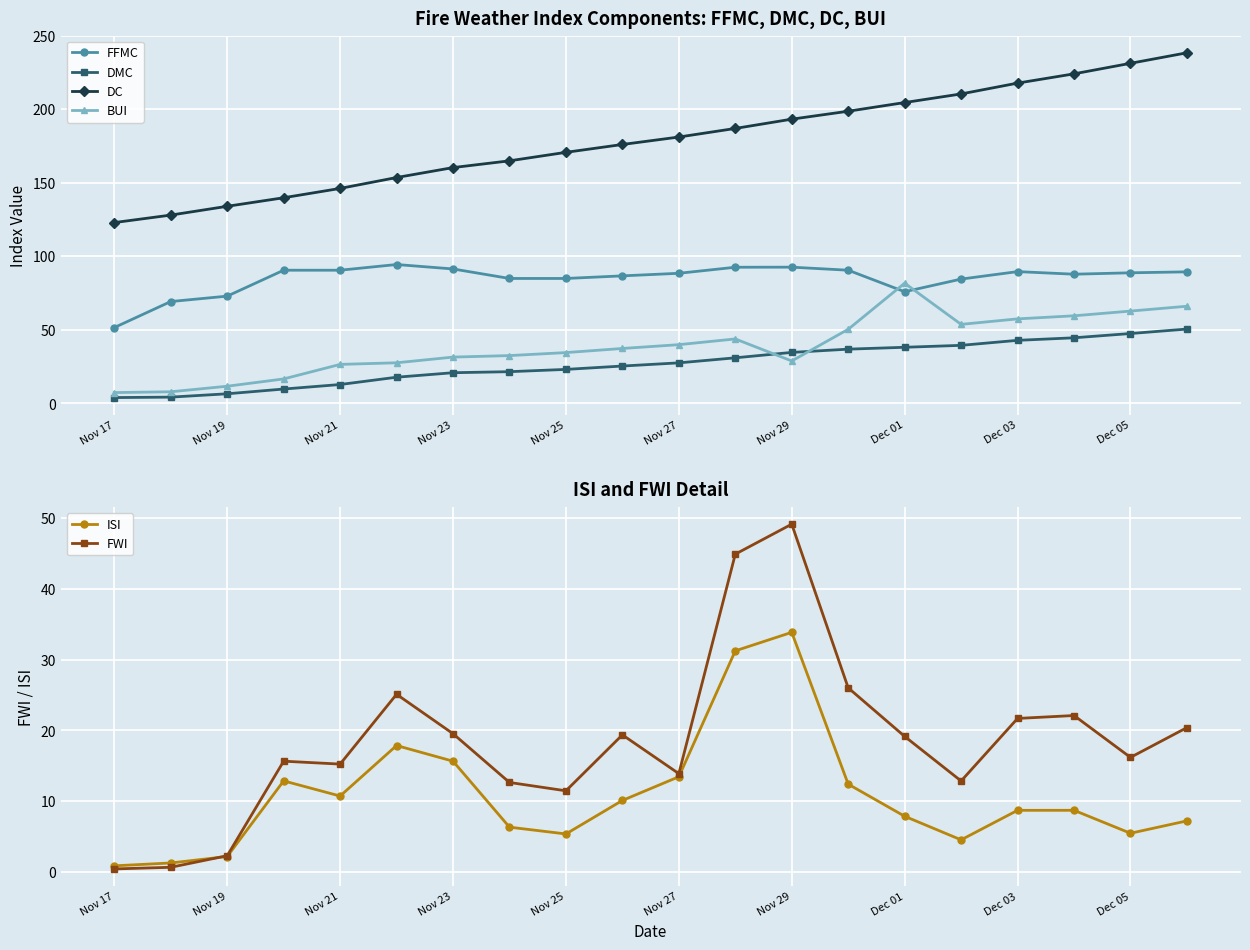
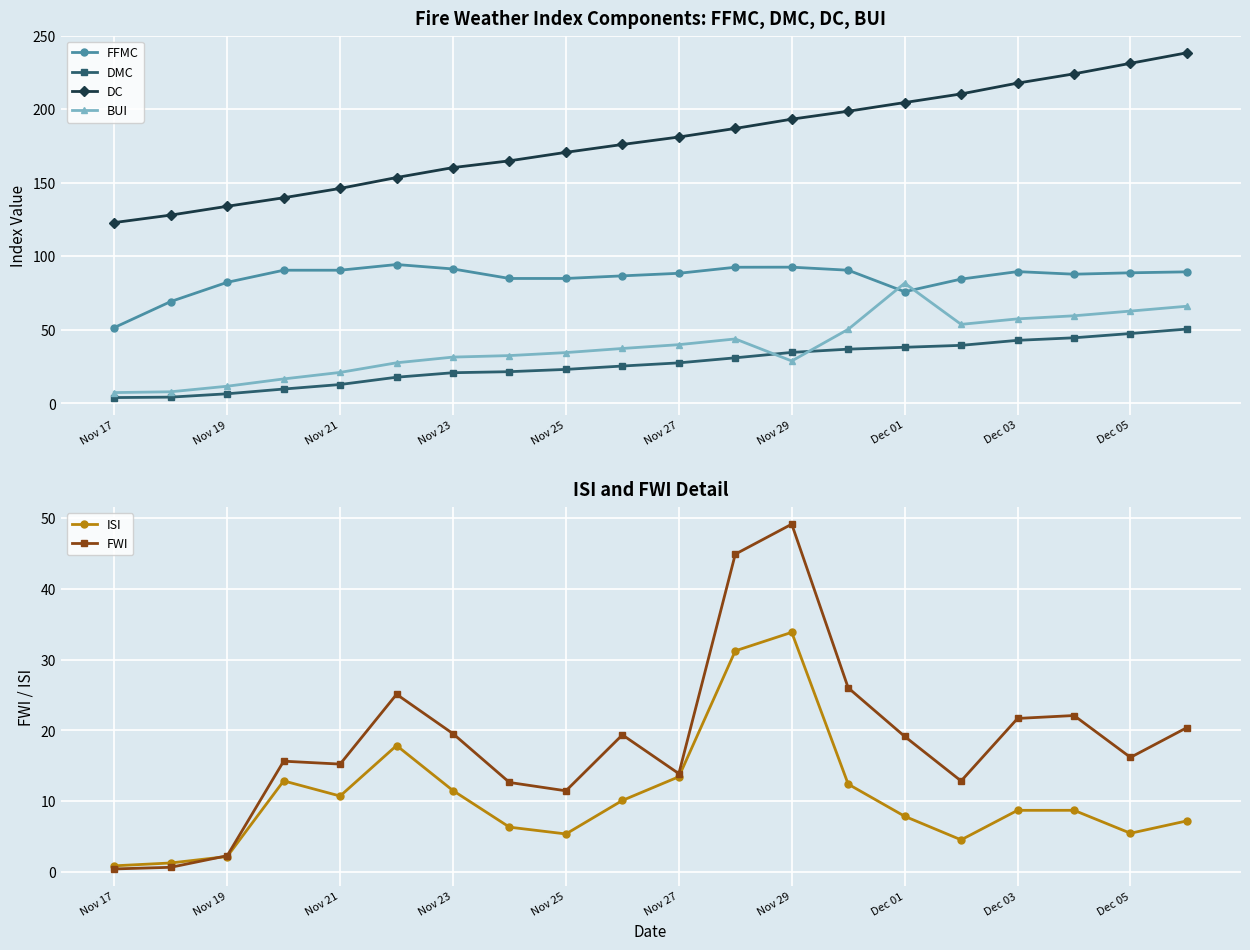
Fire Weather Index Components: FFMC, DMC, DC, BUI, FFMC, Nov 19: 73 -> 82
Fire Weather Index Components: FFMC, DMC, DC, BUI, BUI, Nov 21: 27 -> 21
ISI and FWI Detail, ISI, Nov 23: 16 -> 12
